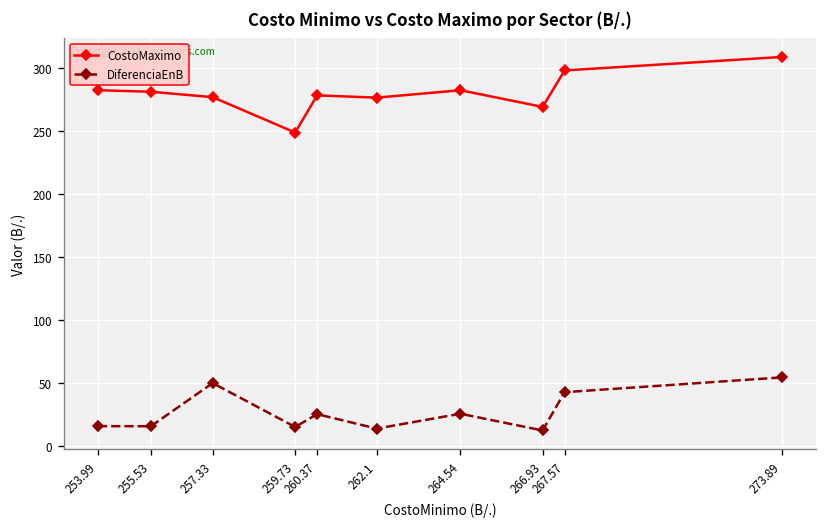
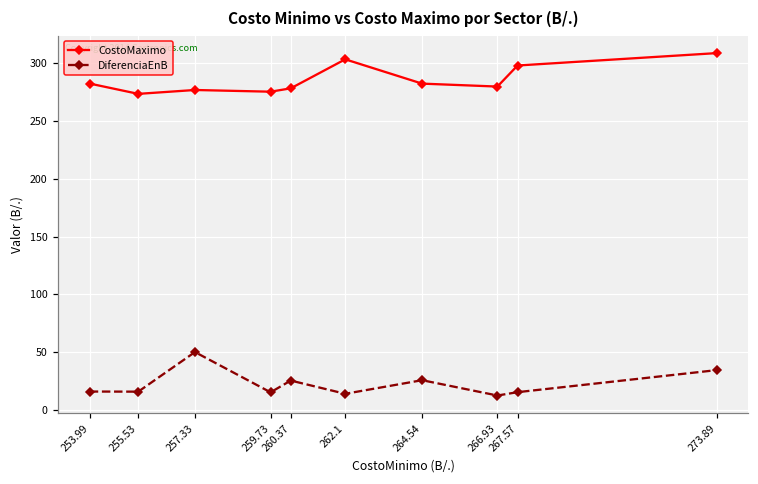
CostoMaximo, 255.53: 281 -> 273
CostoMaximo, 259.73: 249 -> 275
CostoMaximo, 262.1: 276 -> 303
CostoMaximo, 266.93: 269 -> 280
DiferenciaEnB, 267.57: 43 -> 16
DiferenciaEnB, 273.89: 55 -> 35
